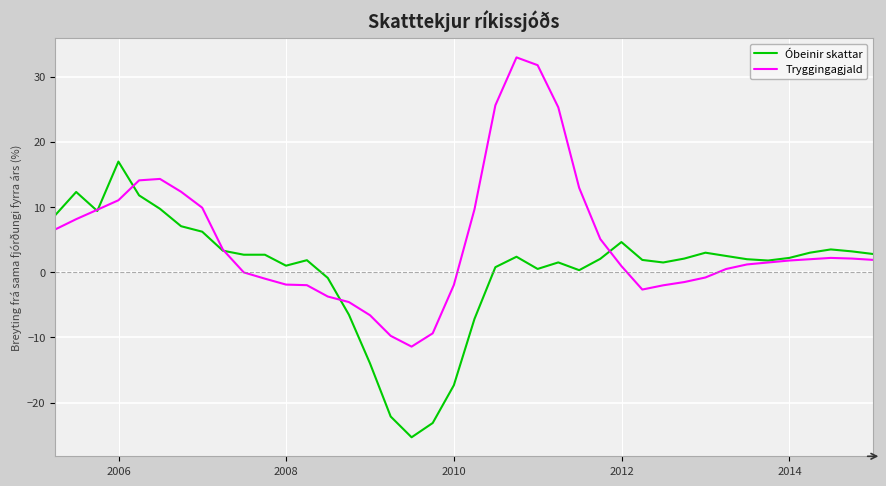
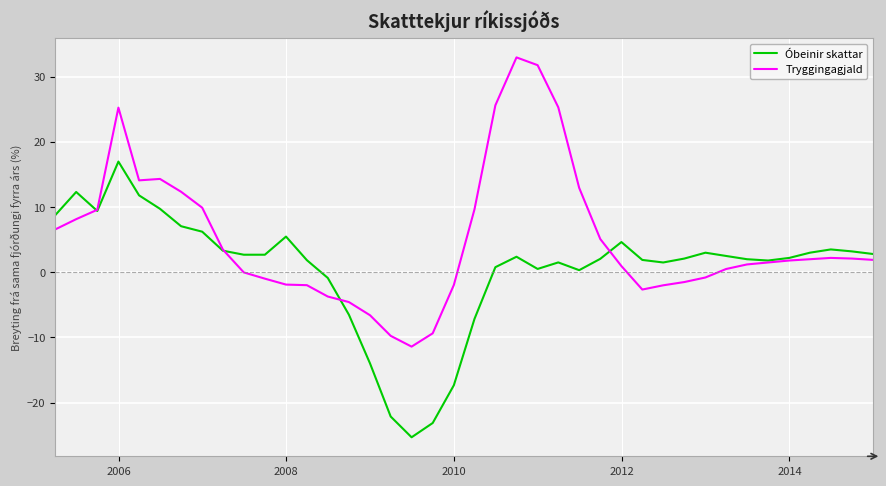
Tryggingagjald, 2006: 11 -> 25
Óbeinir skattar, 2008: 1 -> 5
